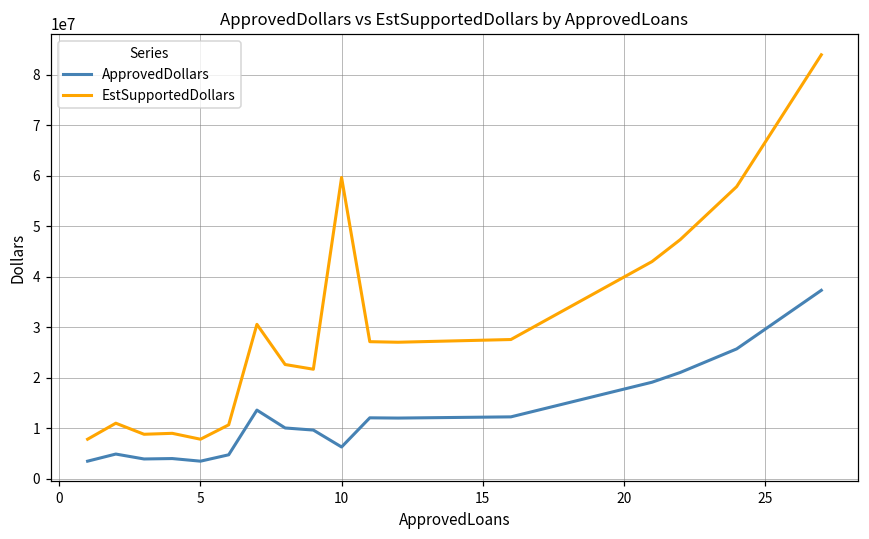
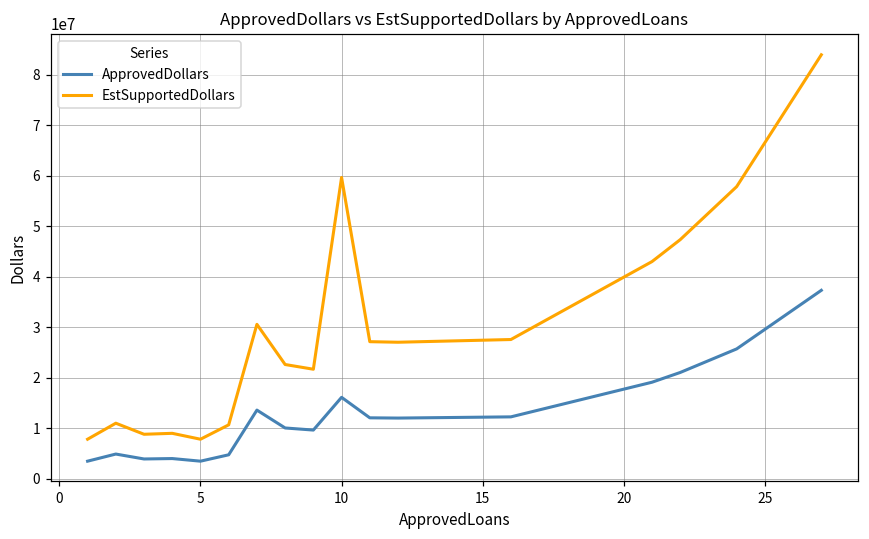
ApprovedDollars, 10: 6000000 -> 16000000
